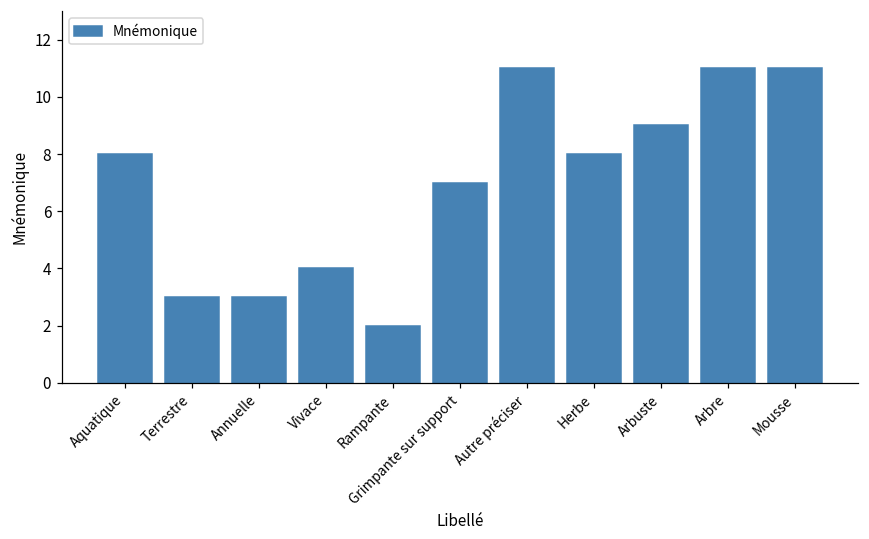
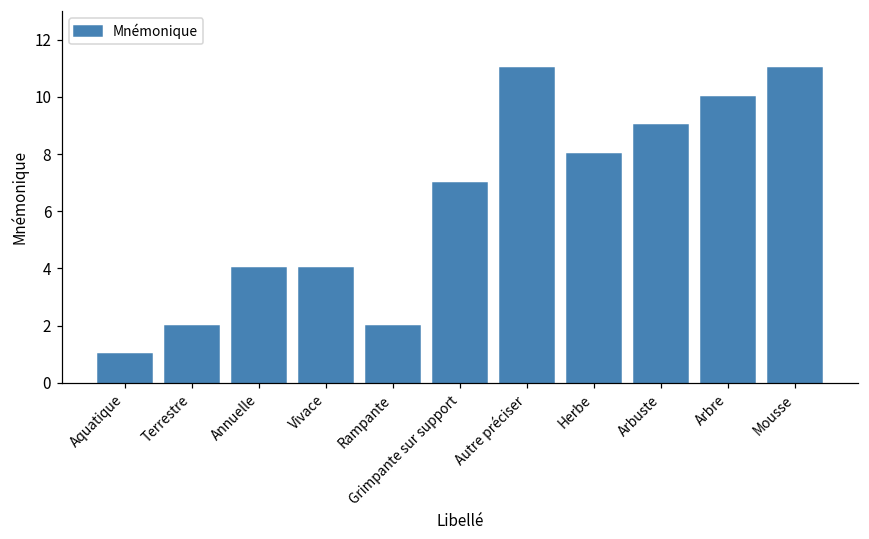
Aquatique: 8 -> 1
Terrestre: 3 -> 2
Annuelle: 3 -> 4
Arbre: 11 -> 10
